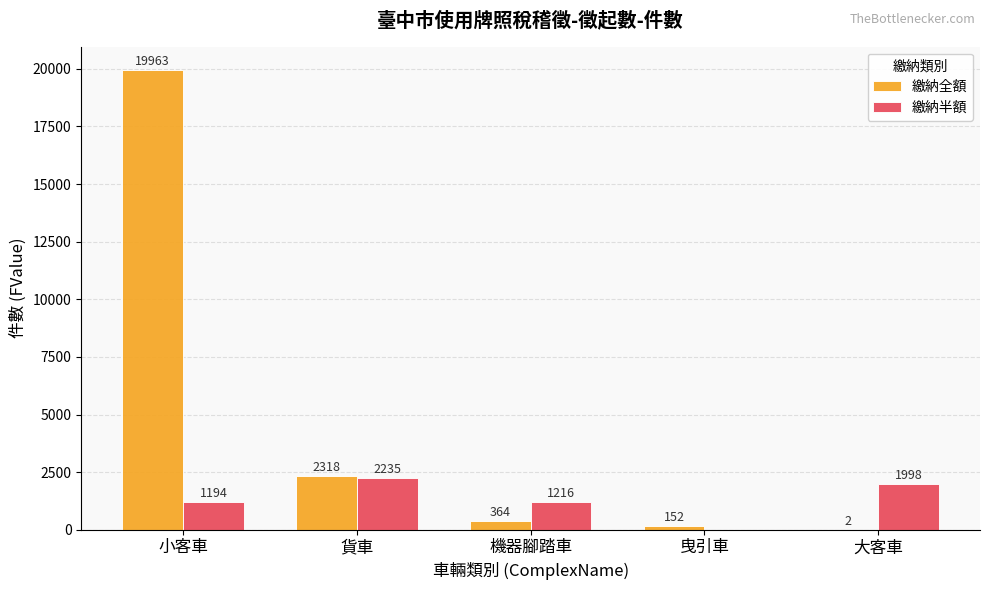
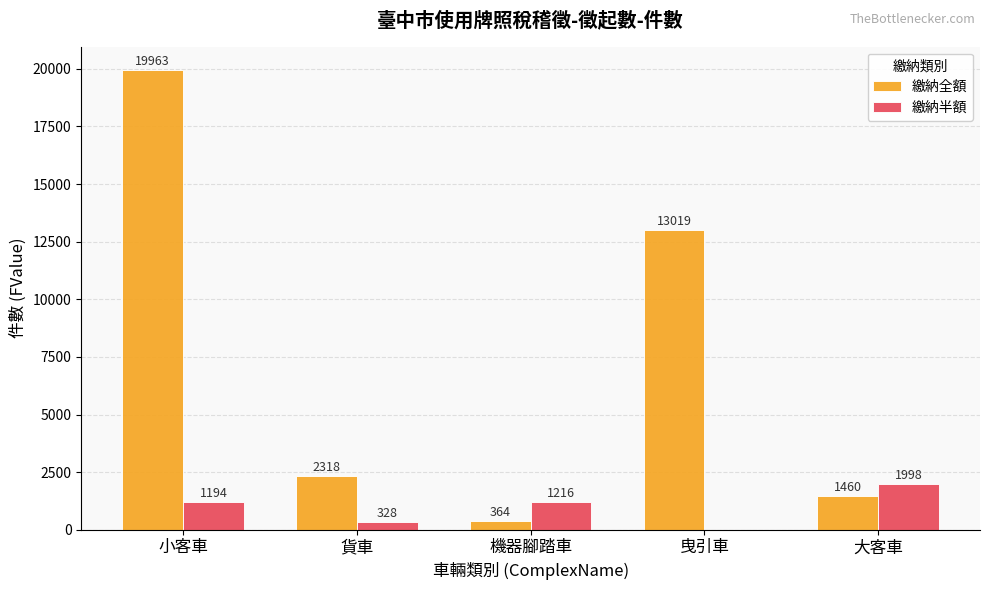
繳納半額, 貨車: 2235 -> 328
繳納全額, 曳引車: 152 -> 13019
繳納全額, 大客車: 2 -> 1460
